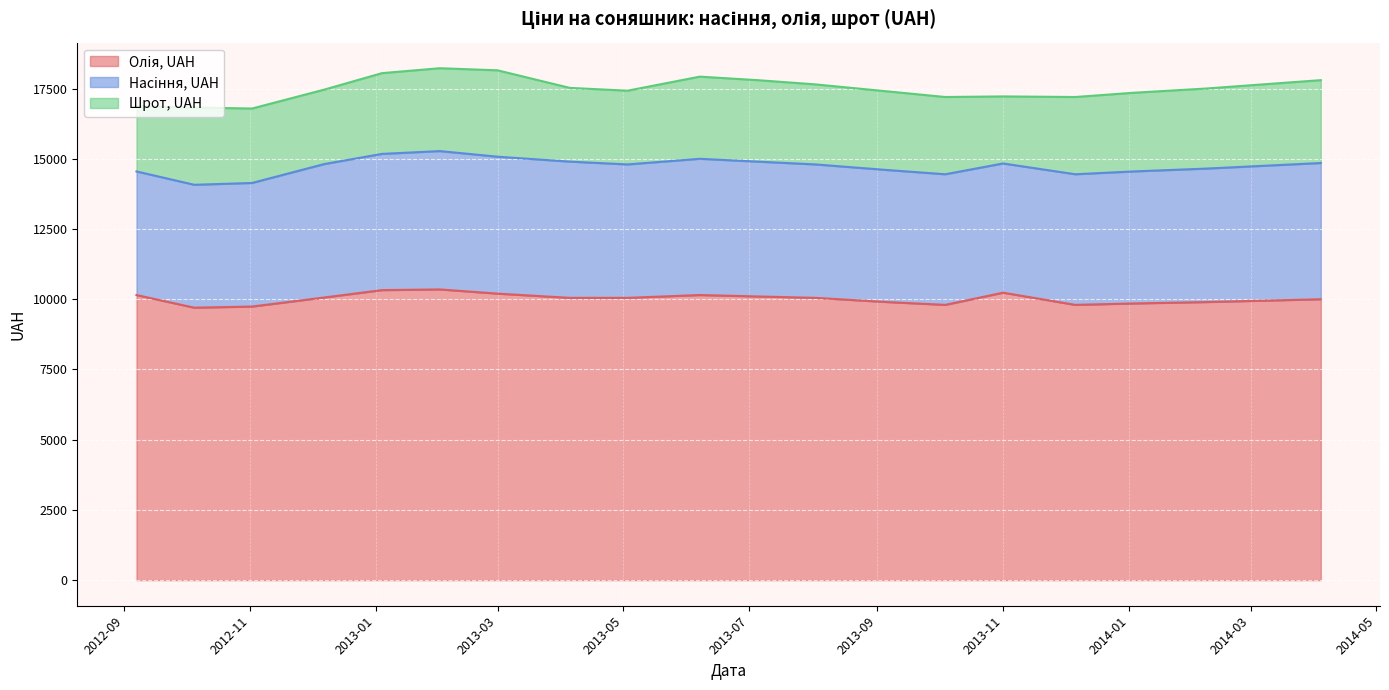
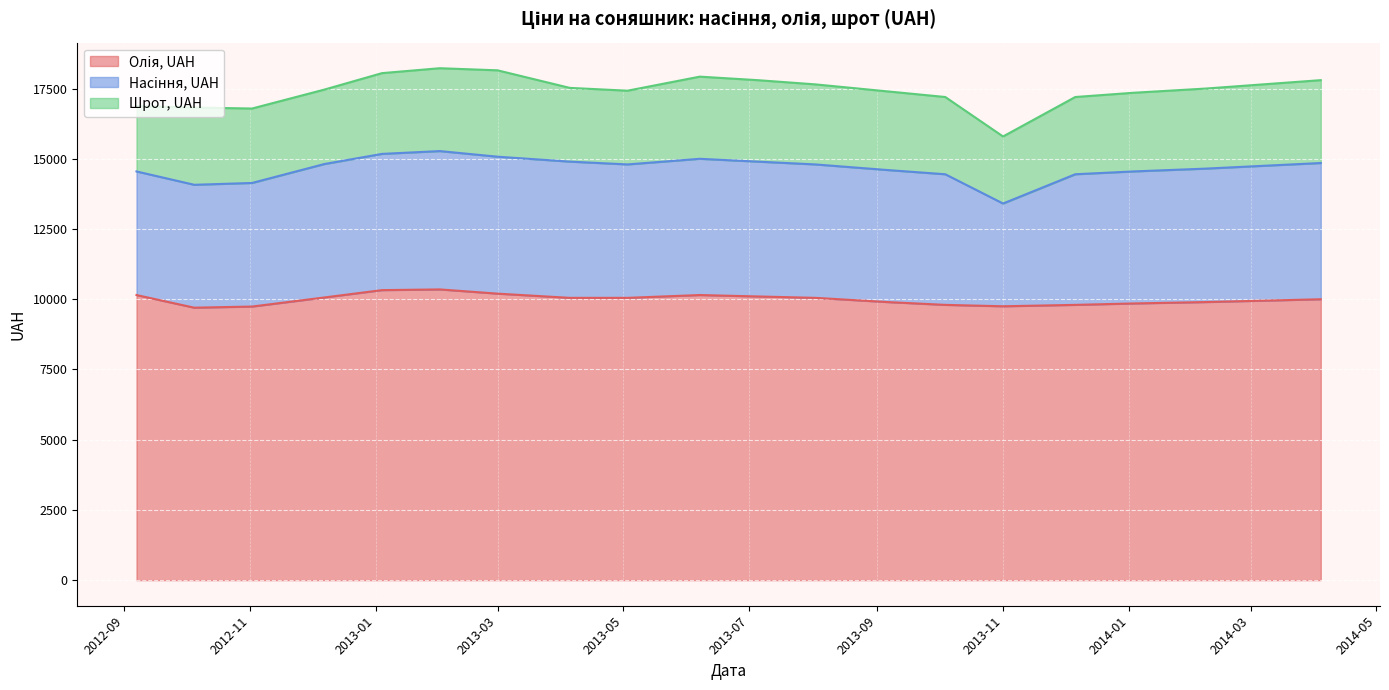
Олія, UAH, 2013-11: 10200 -> 9800
Насіння, UAH, 2013-11: 4600 -> 3700
